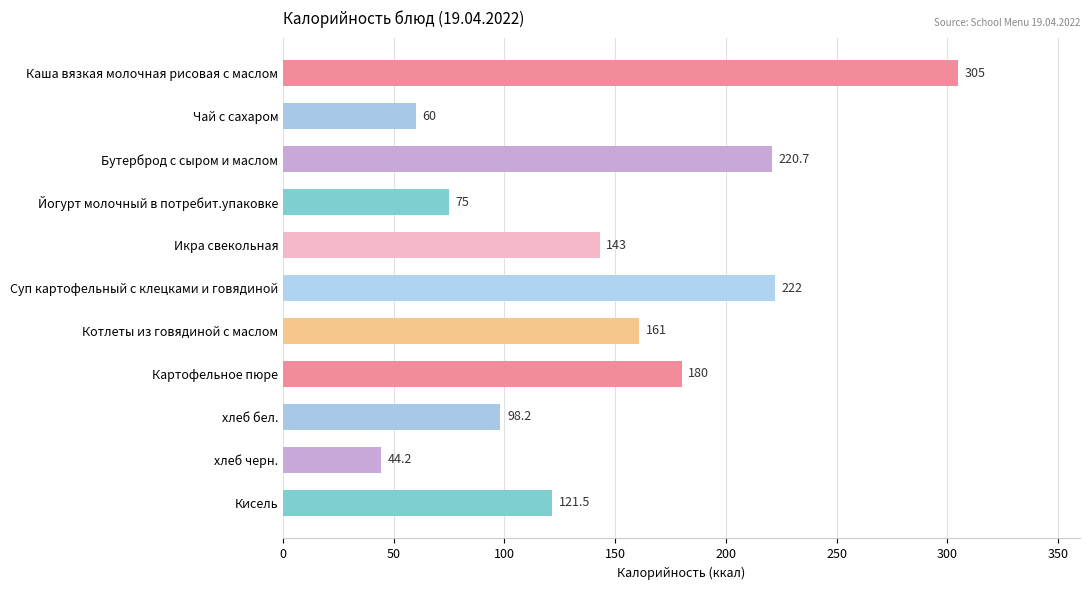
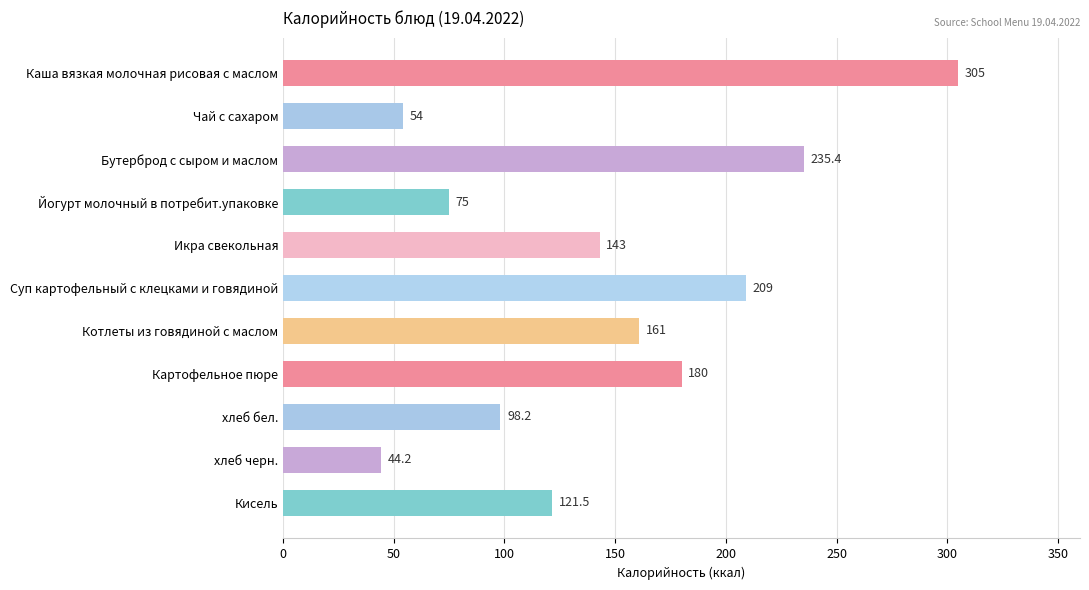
Чай с сахаром: 60 -> 54
Бутерброд с сыром и маслом: 220.7 -> 235.4
Суп картофельный с клецками и говядиной: 222 -> 209
